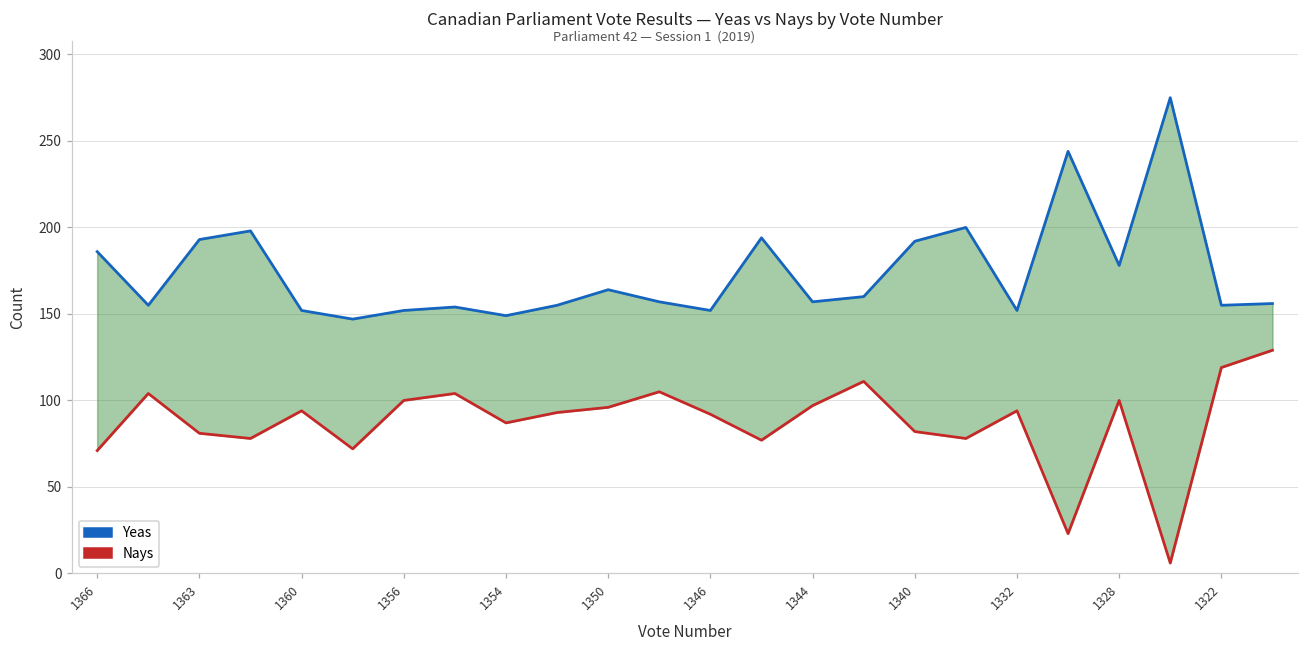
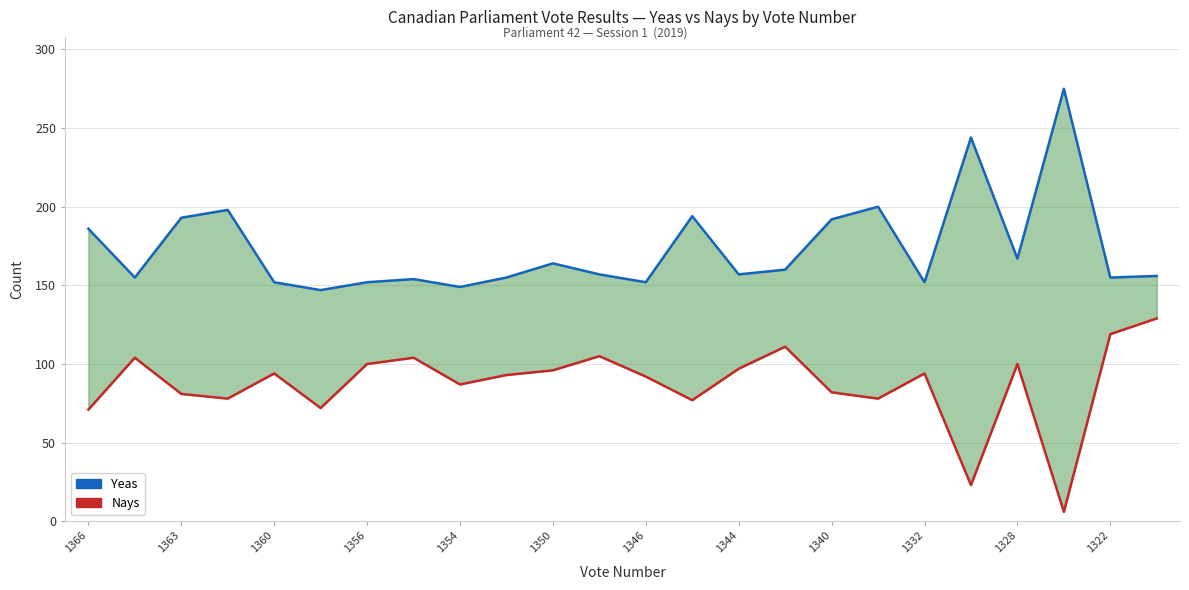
Yeas, 1328: 178 -> 167
